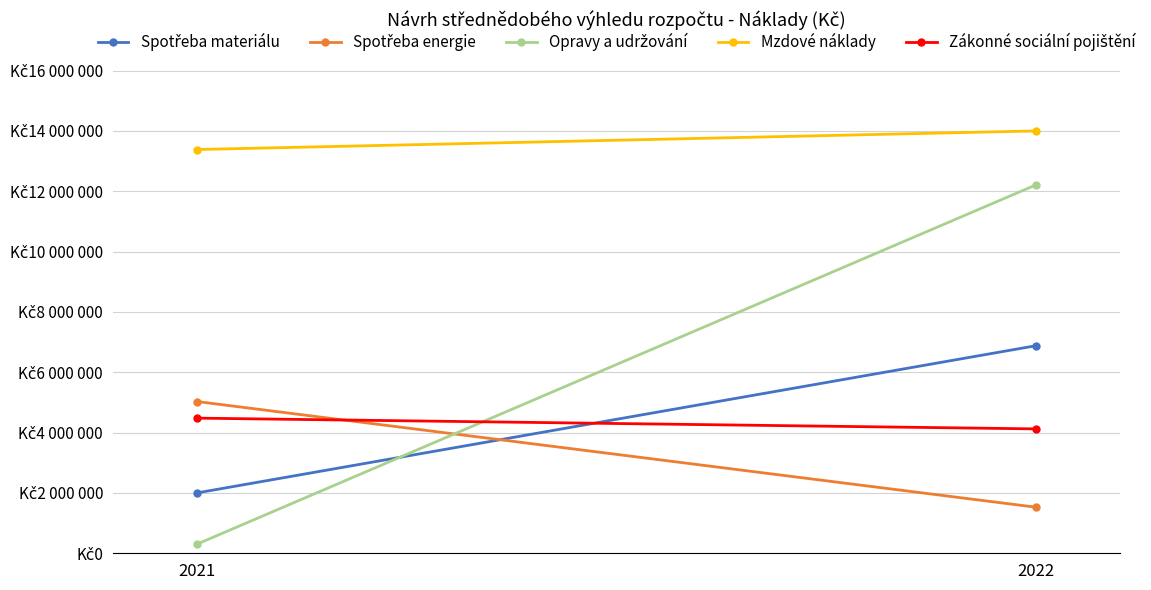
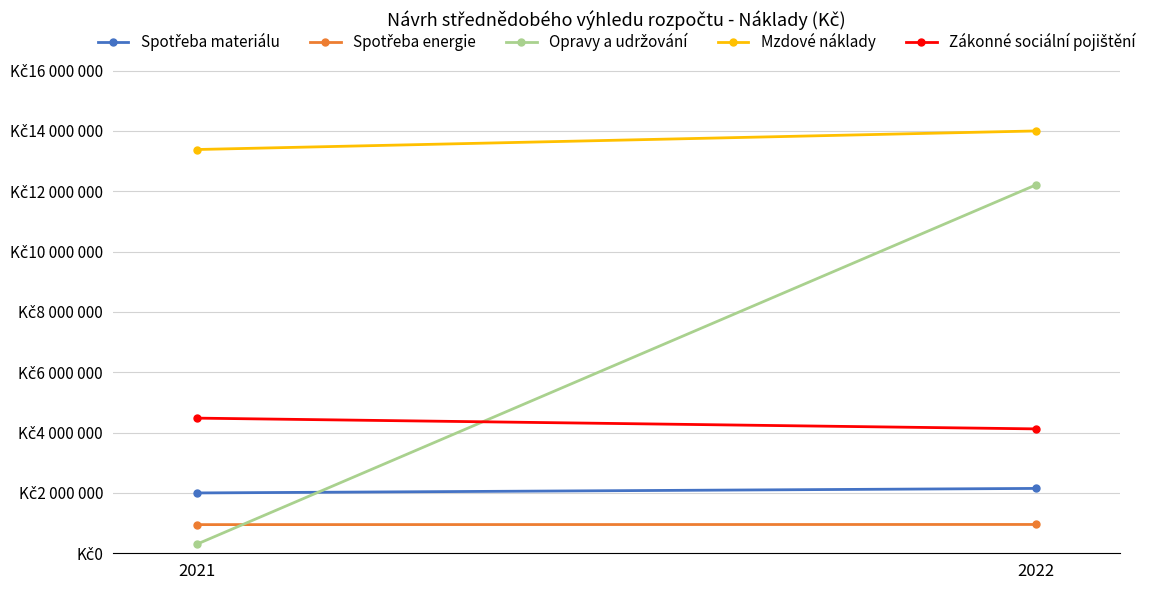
Spotřeba energie, 2021: Kč5000000 -> Kč1000000
Spotřeba materiálu, 2022: Kč6900000 -> Kč2200000
Spotřeba energie, 2022: Kč1500000 -> Kč1000000
